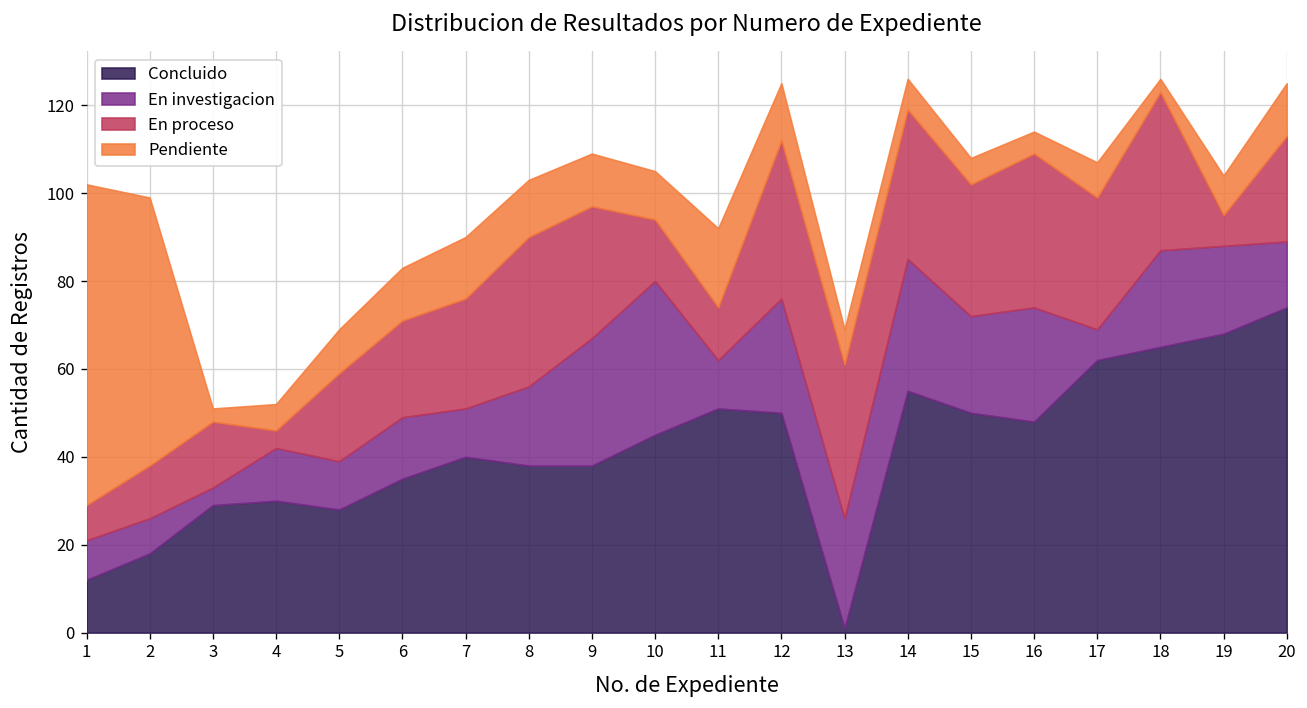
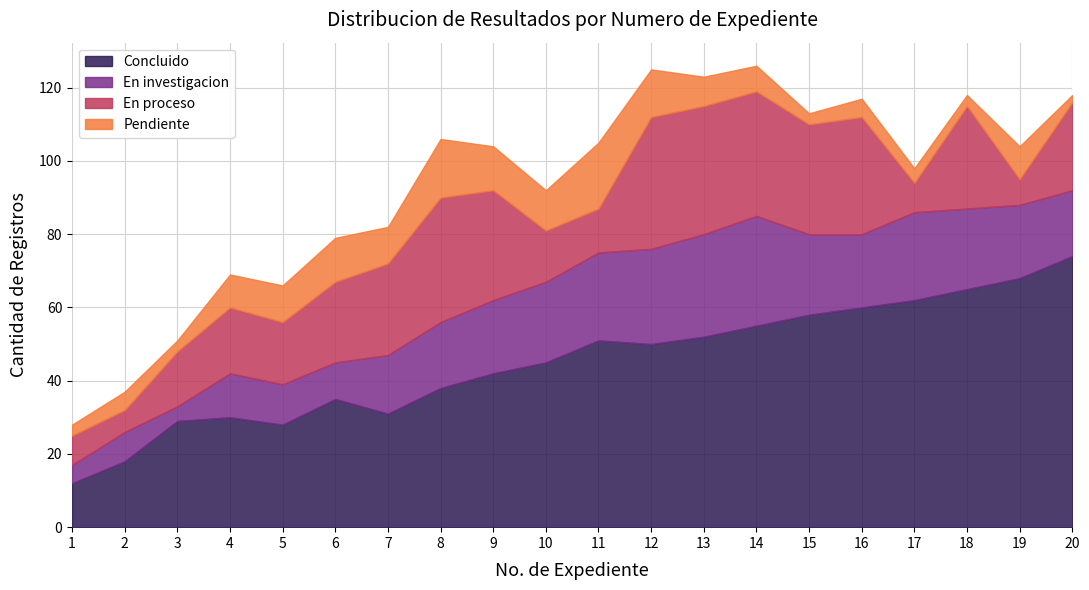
En investigacion, 1: 9 -> 5
Pendiente, 1: 73 -> 3
En proceso, 2: 12 -> 6
Pendiente, 2: 61 -> 5
En proceso, 4: 4 -> 18
Pendiente, 4: 6 -> 9
En proceso, 5: 20 -> 17
En investigacion, 6: 14 -> 10
Concluido, 7: 40 -> 31
En investigacion, 7: 11 -> 16
Pendiente, 7: 14 -> 10
Pendiente, 8: 13 -> 16
Concluido, 9: 38 -> 42
En investigacion, 9: 29 -> 20
En investigacion, 10: 35 -> 22
En investigacion, 11: 11 -> 24
Concluido, 13: 1 -> 52
En investigacion, 13: 25 -> 28
Concluido, 15: 50 -> 58
Pendiente, 15: 6 -> 3
Concluido, 16: 48 -> 60
En investigacion, 16: 26 -> 20
En proceso, 16: 35 -> 32
En investigacion, 17: 7 -> 24
En proceso, 17: 30 -> 8
Pendiente, 17: 8 -> 4
En proceso, 18: 36 -> 28
En investigacion, 20: 15 -> 18
Pendiente, 20: 12 -> 2
